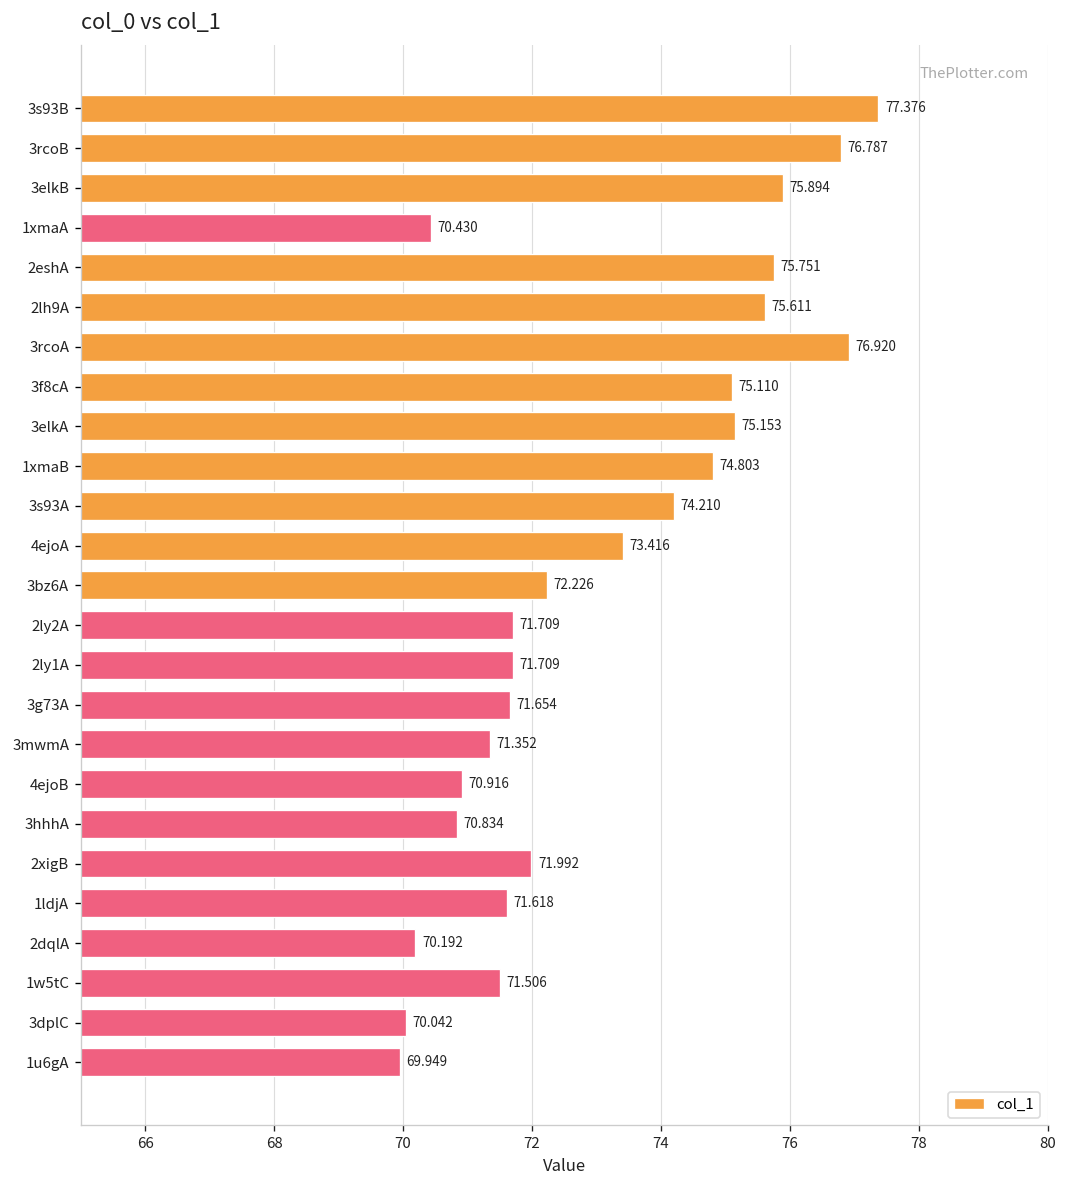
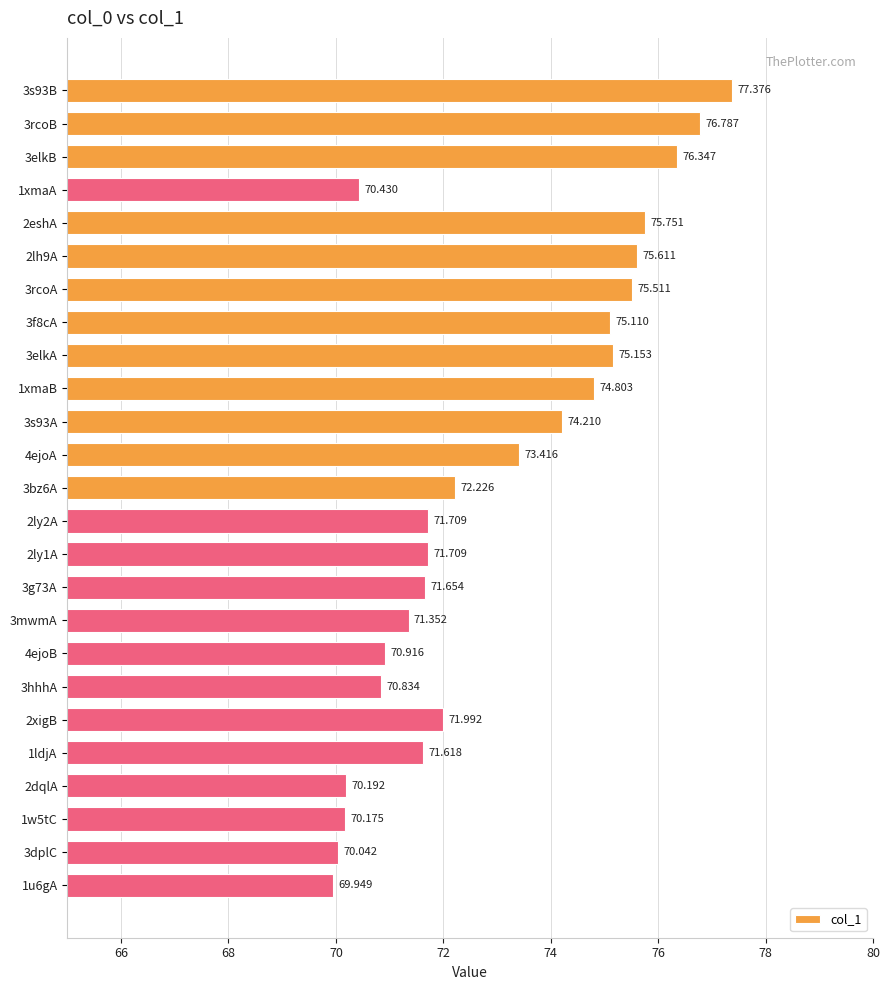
3elkB: 75.894 -> 76.347
3rcoA: 76.920 -> 75.511
1w5tC: 71.506 -> 70.175
